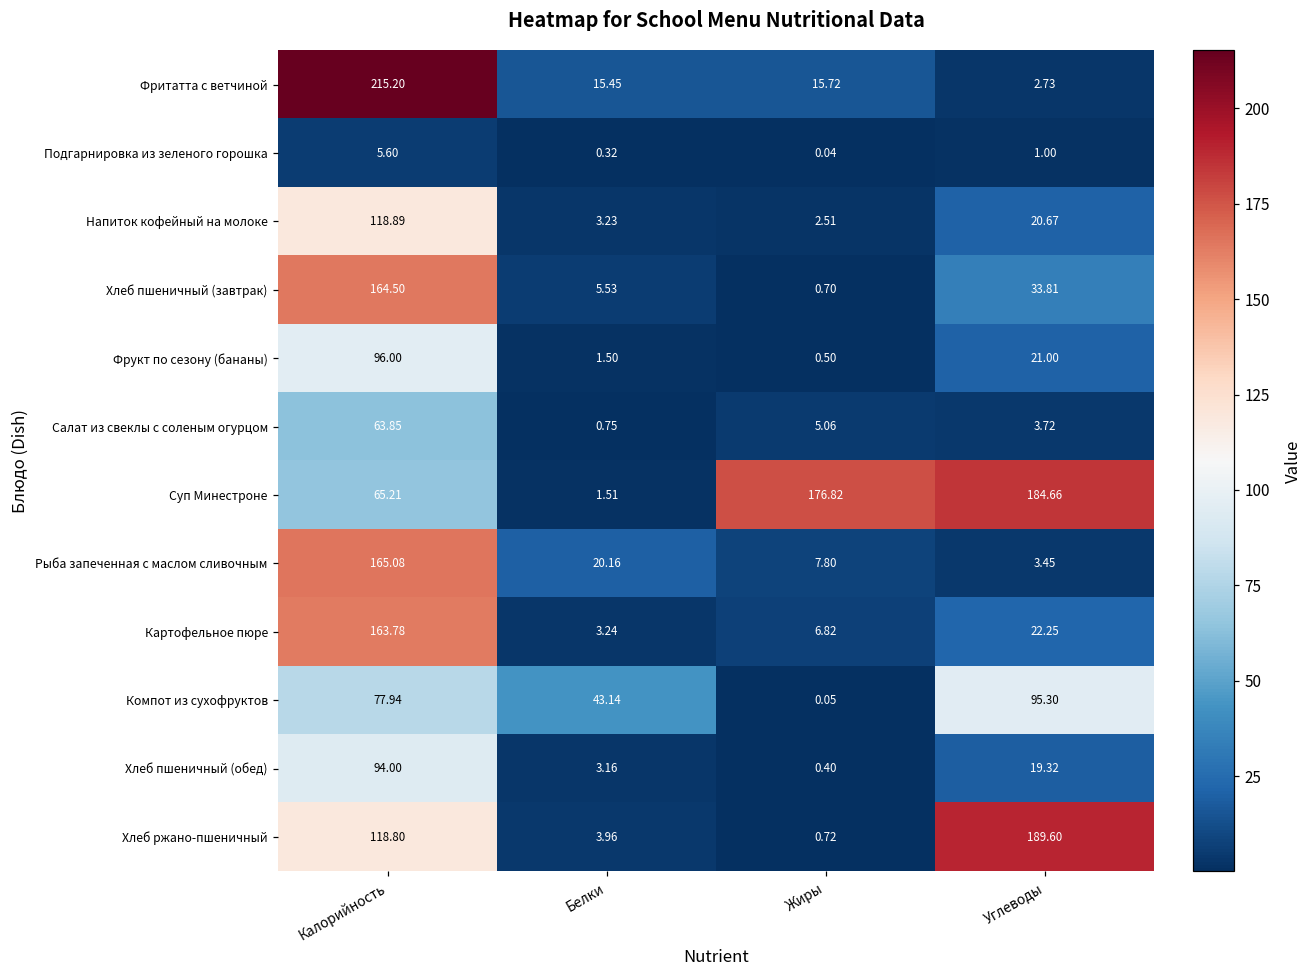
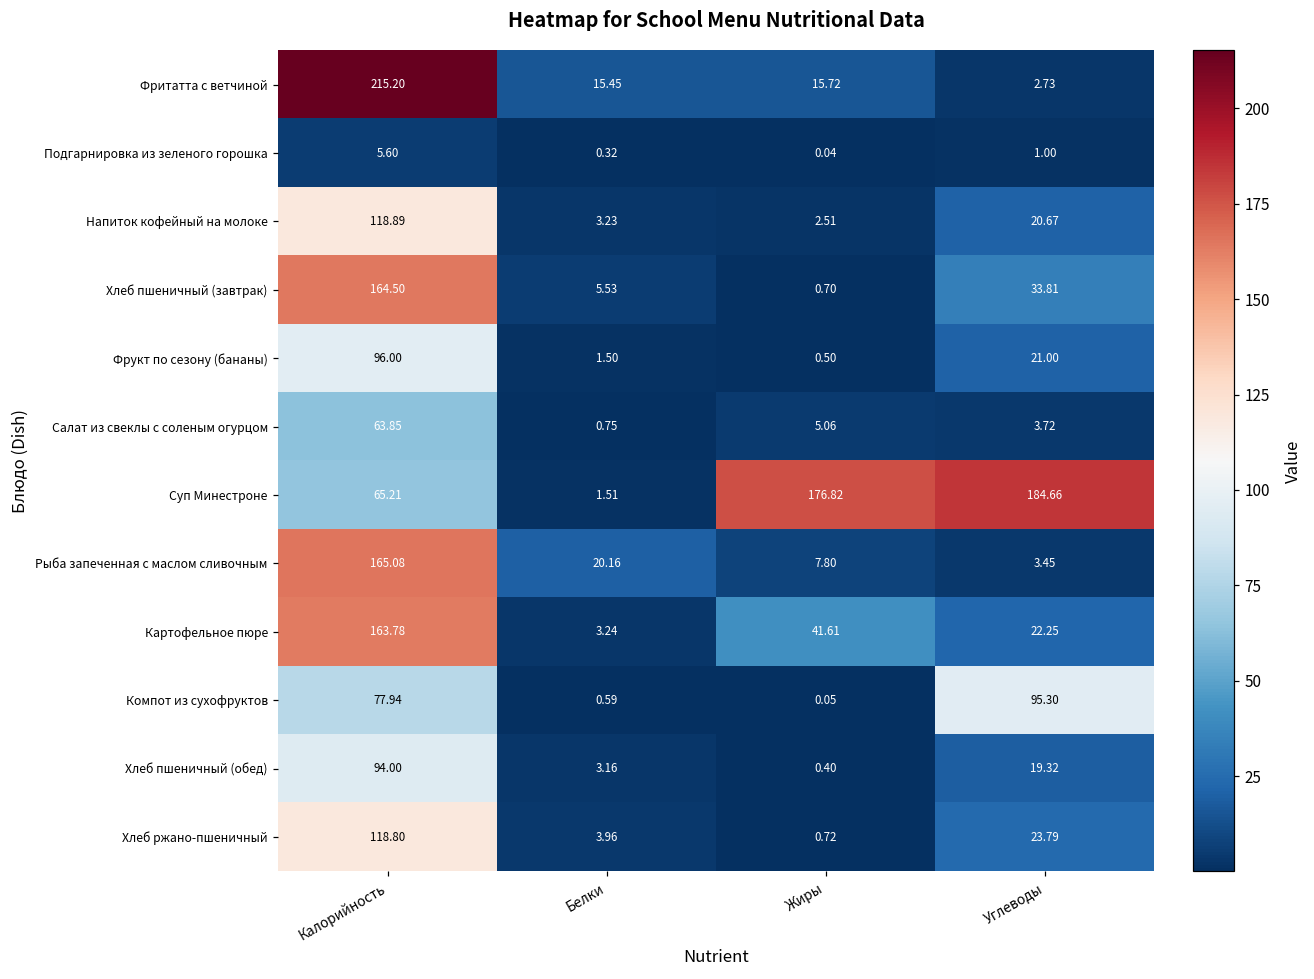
Картофельное пюре, Жиры: 6.82 -> 41.61
Компот из сухофруктов, Белки: 43.14 -> 0.59
Хлеб ржано-пшеничный, Углеводы: 189.60 -> 23.79
